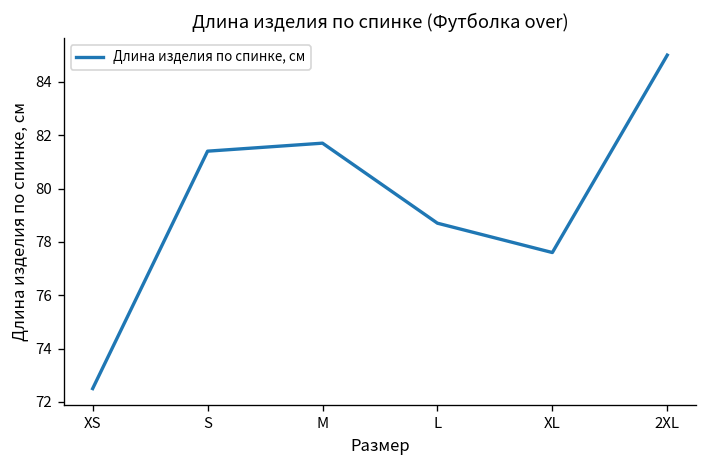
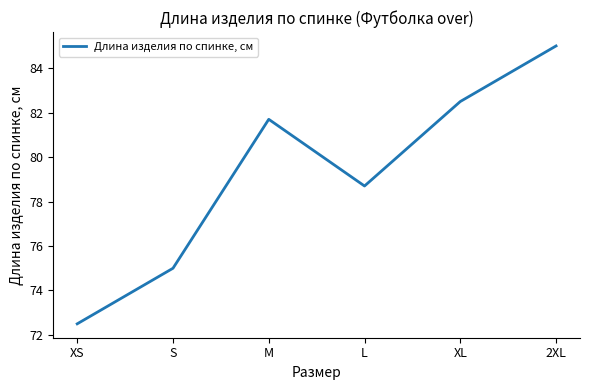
S: 81.4 -> 75.0
XL: 77.6 -> 82.5
